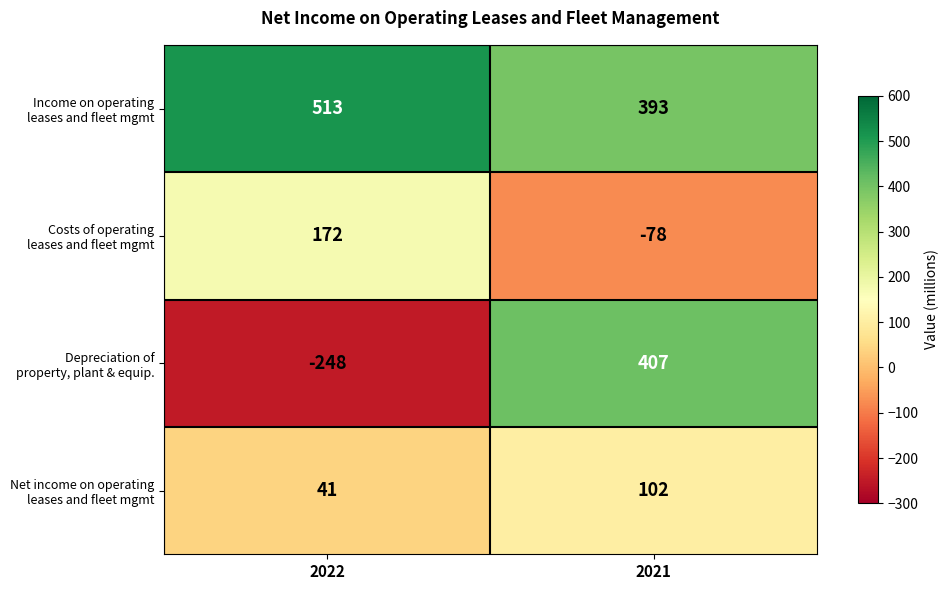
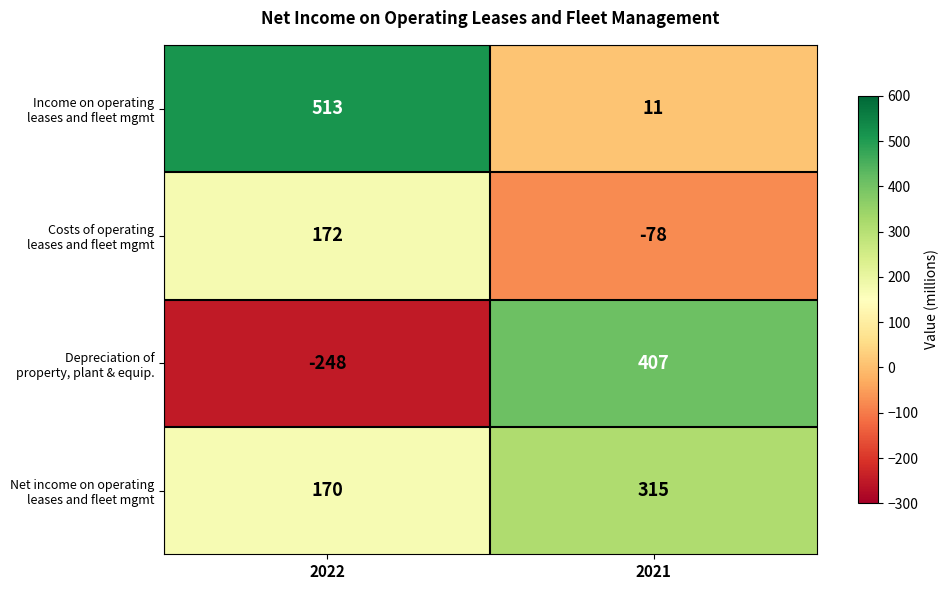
Income on operating leases and fleet mgmt, 2021: 393 -> 11
Net income on operating leases and fleet mgmt, 2022: 41 -> 170
Net income on operating leases and fleet mgmt, 2021: 102 -> 315
